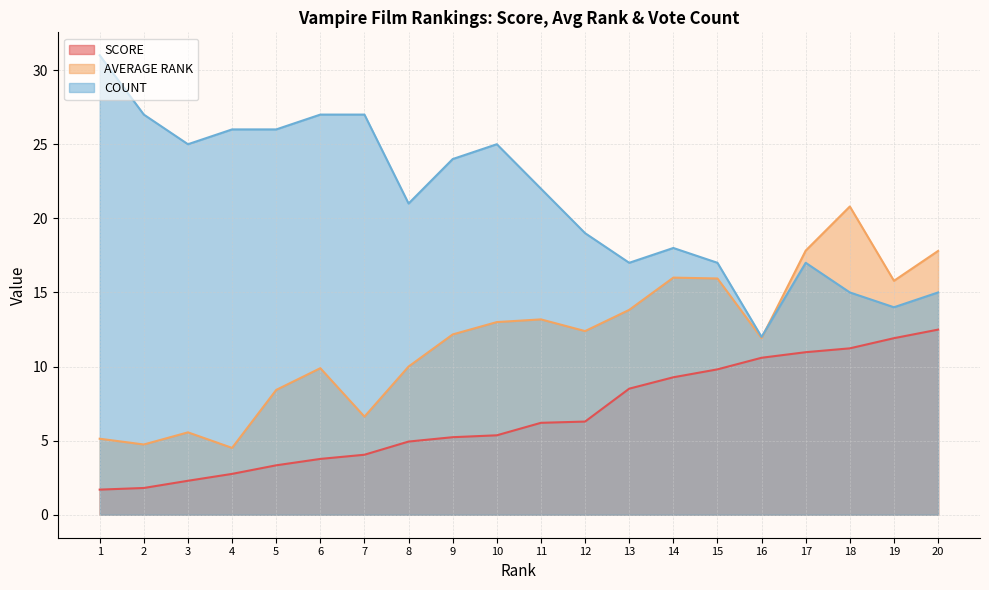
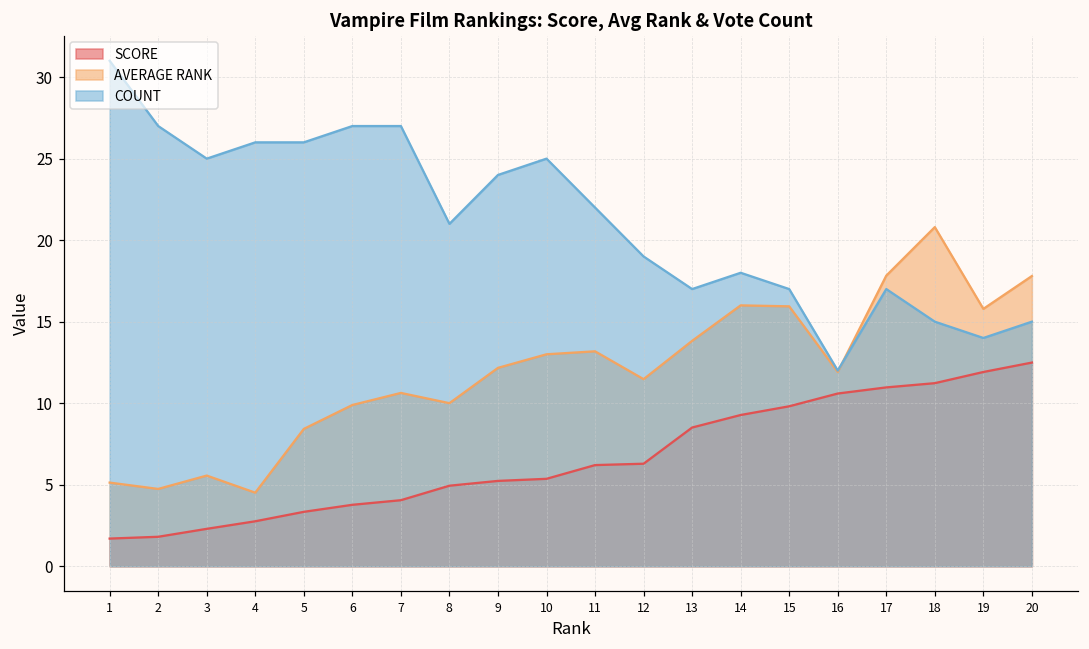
AVERAGE RANK, 7: 6.6 -> 10.6
AVERAGE RANK, 12: 12.4 -> 11.5
